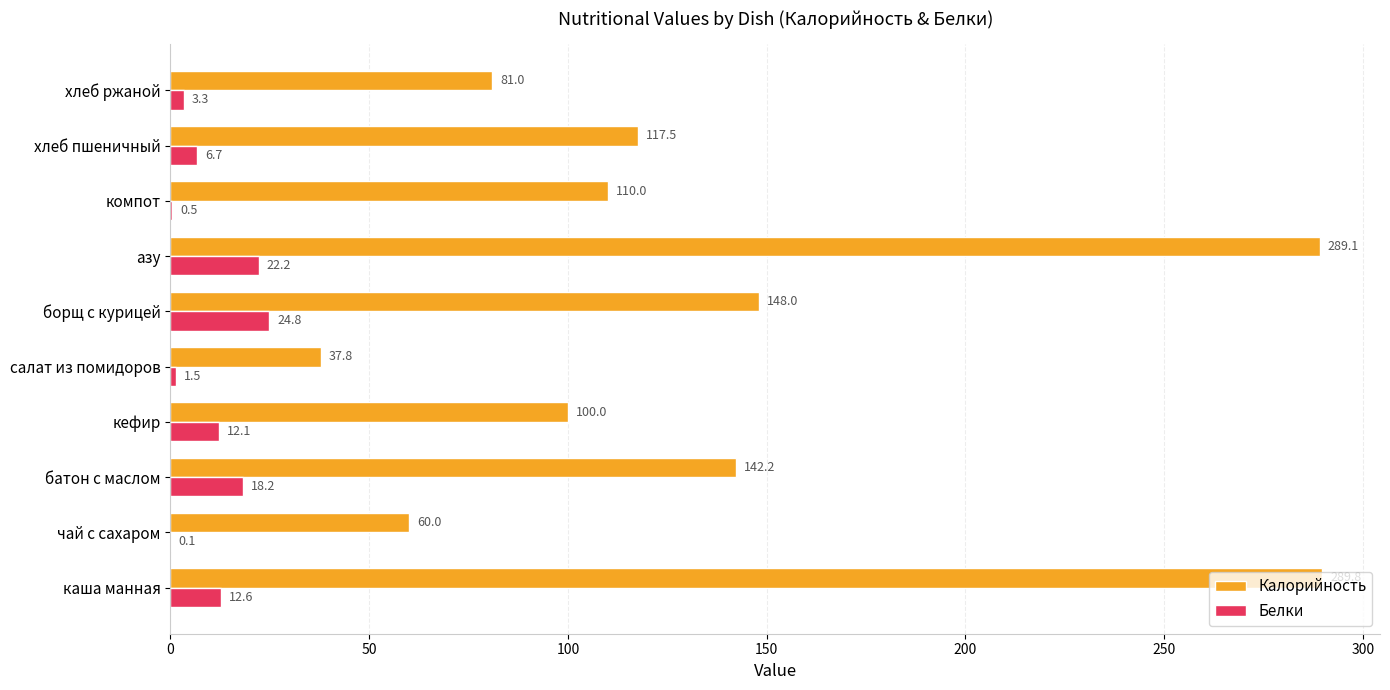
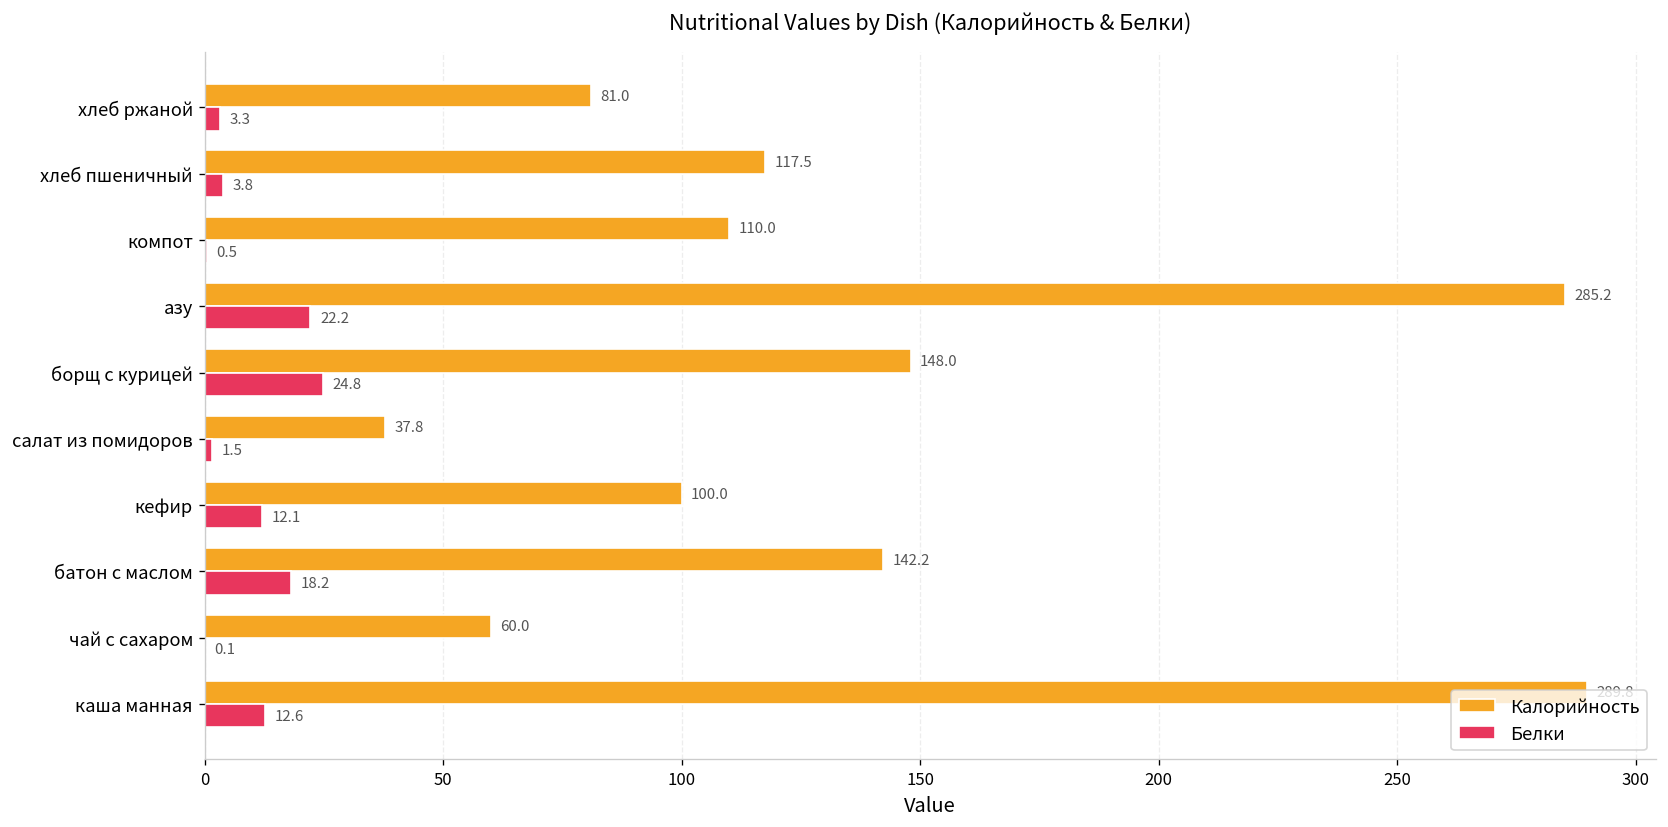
Белки, хлеб пшеничный: 6.7 -> 3.8
Калорийность, азу: 289.1 -> 285.2
